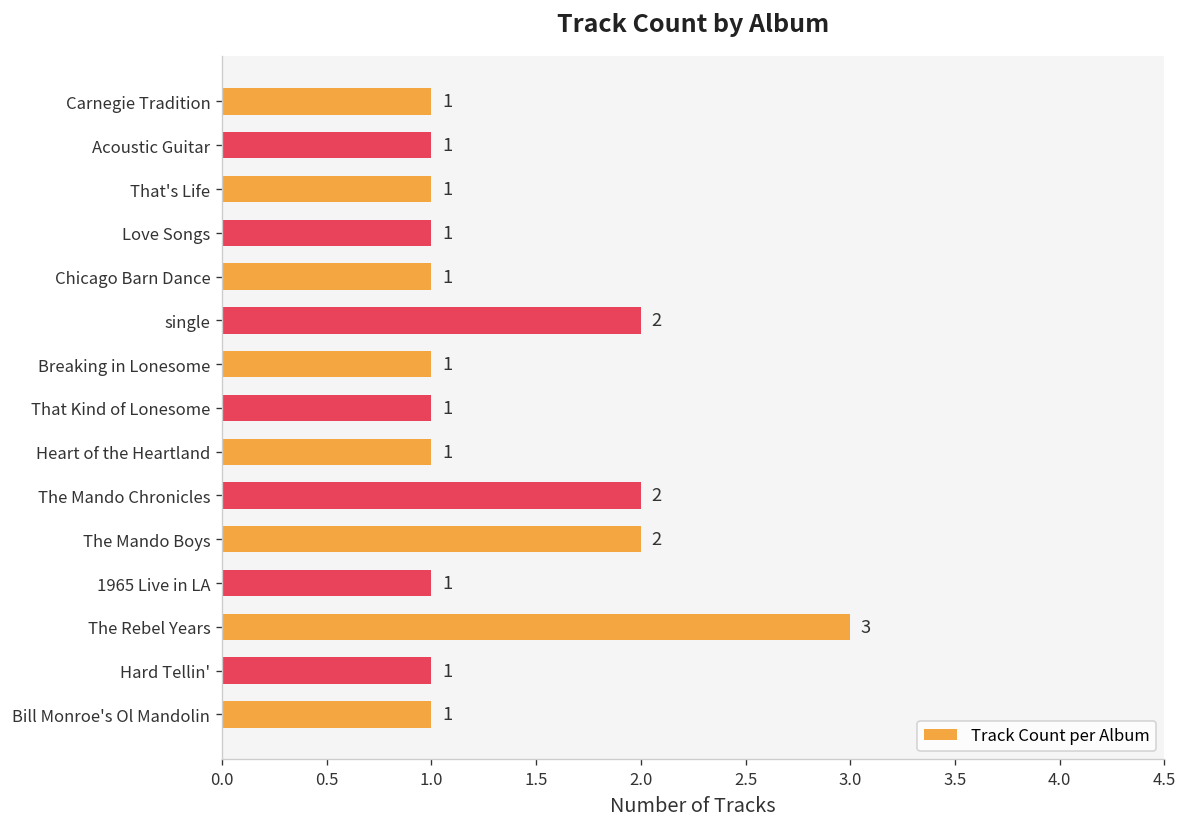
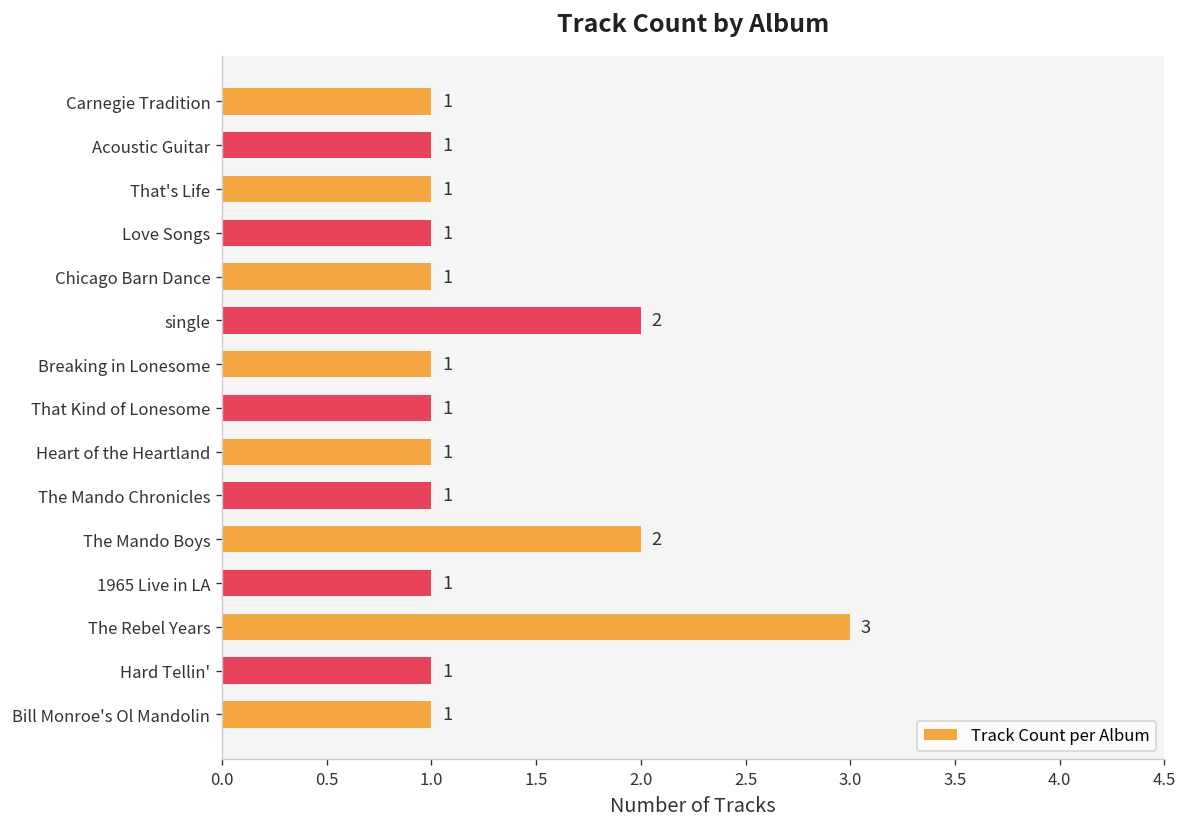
The Mando Chronicles: 2 -> 1
